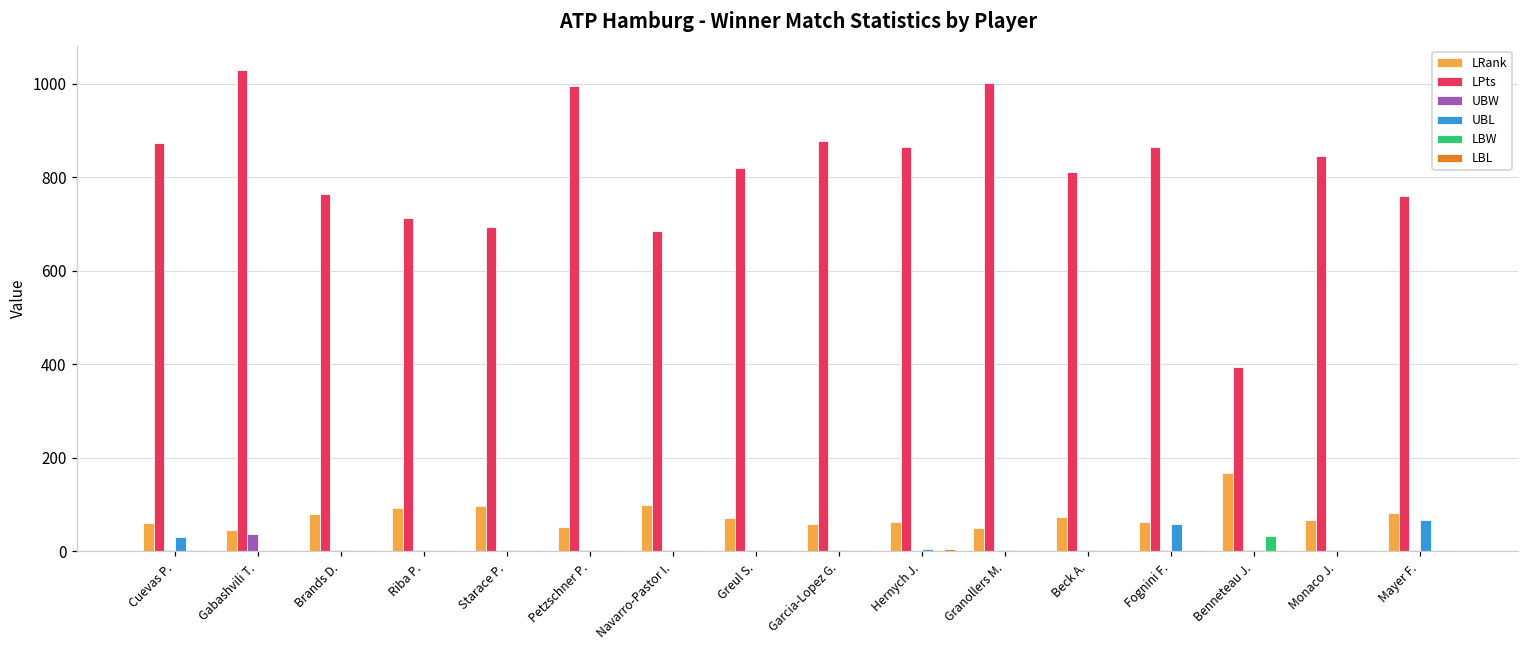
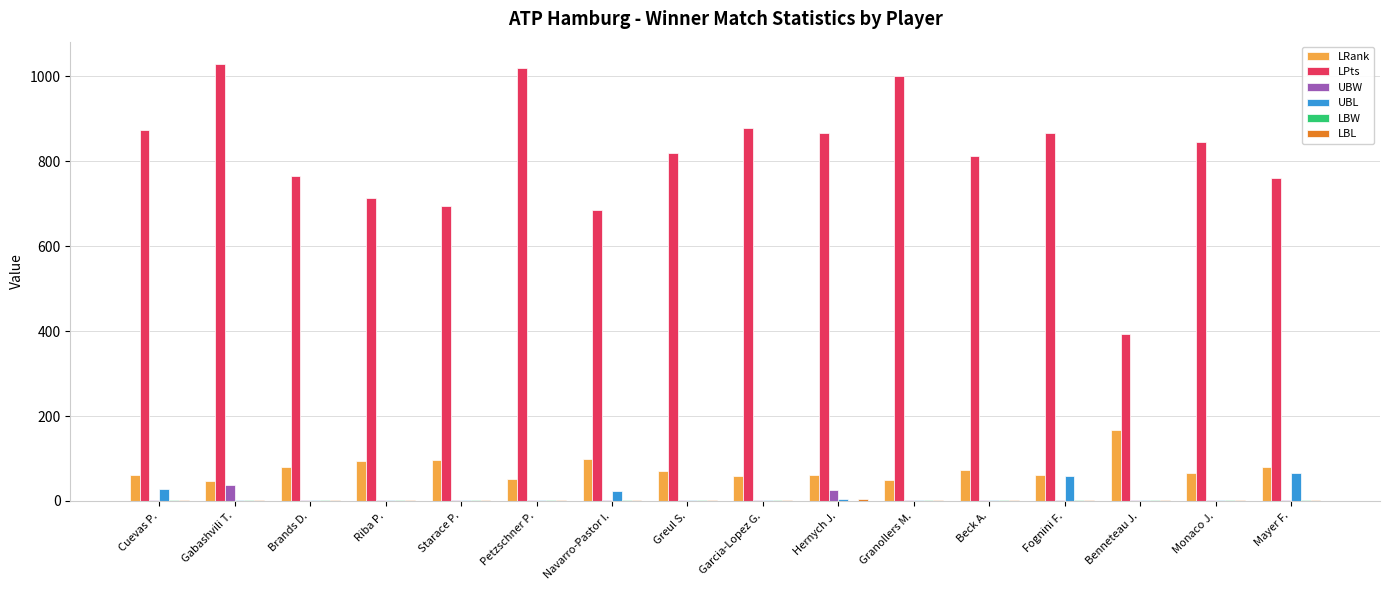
LPts, Petzschner P.: 1000 -> 1020
UBL, Navarro-Pastor I.: 0 -> 20
UBW, Hernych J.: 0 -> 30
LBW, Benneteau J.: 30 -> 0
